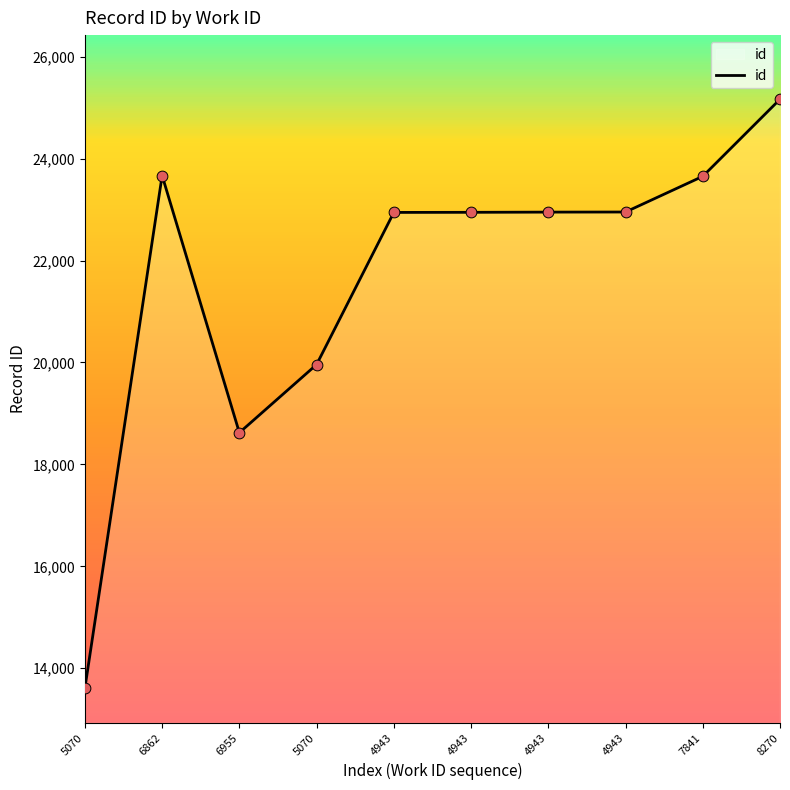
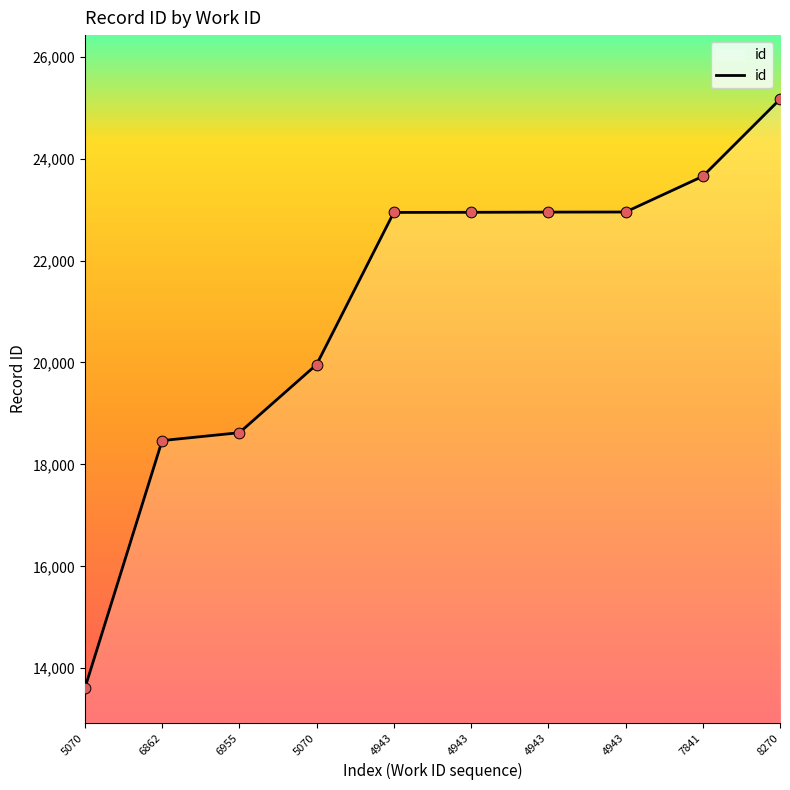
6862: 23,700 -> 18,500
